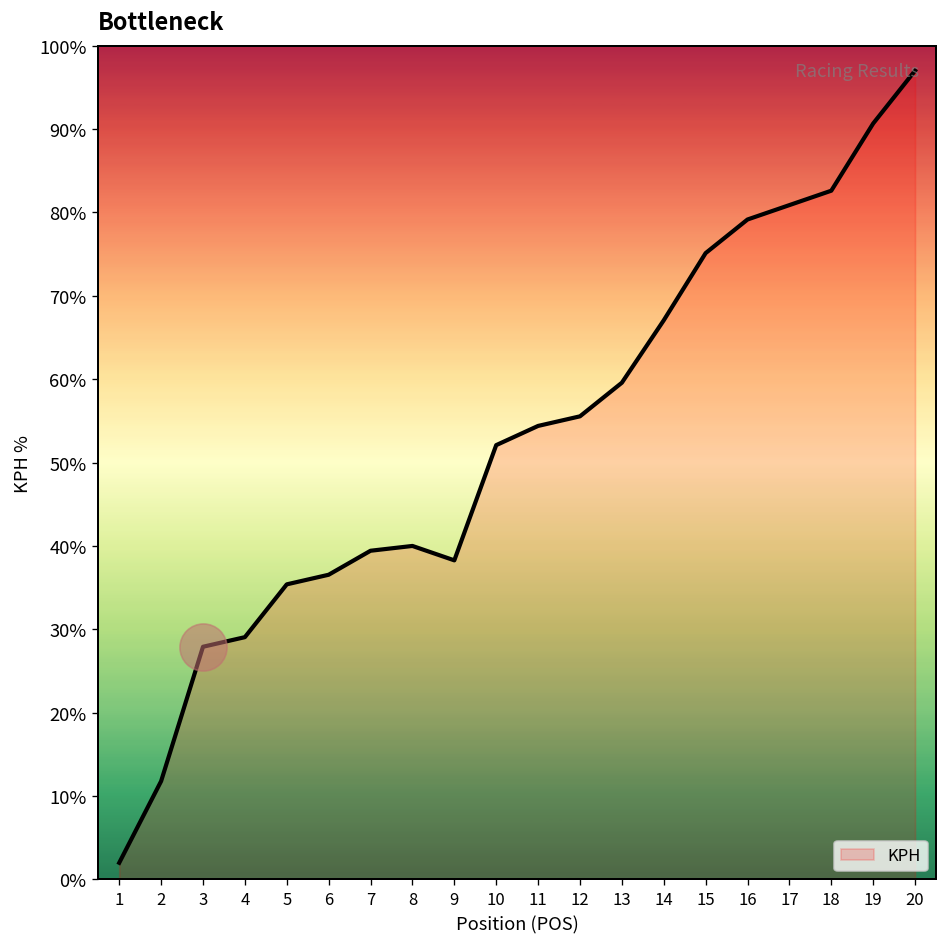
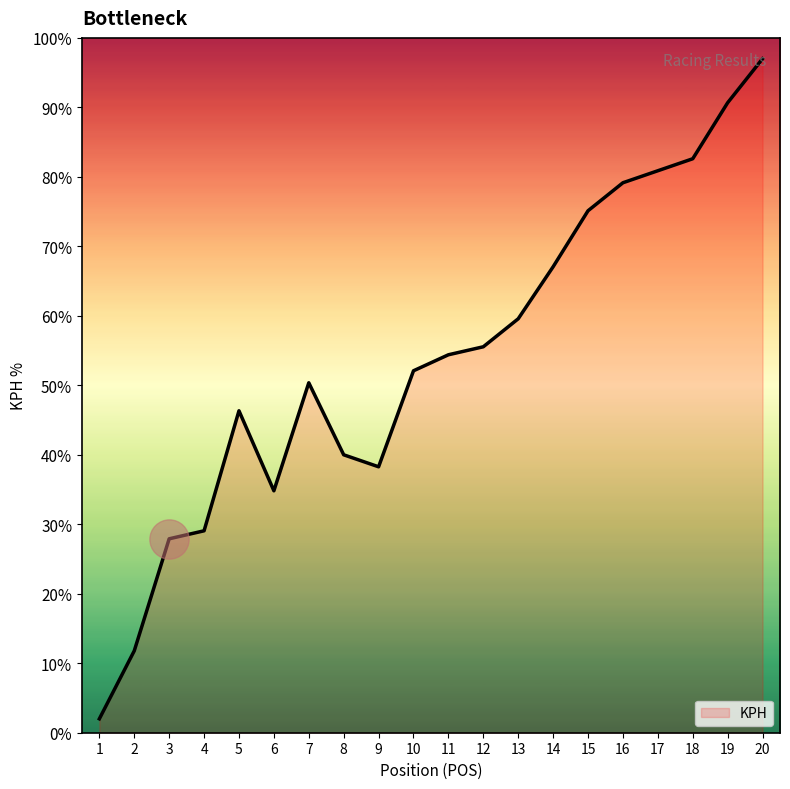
KPH, 5: 35% -> 46%
KPH, 6: 37% -> 35%
KPH, 7: 39% -> 50%
